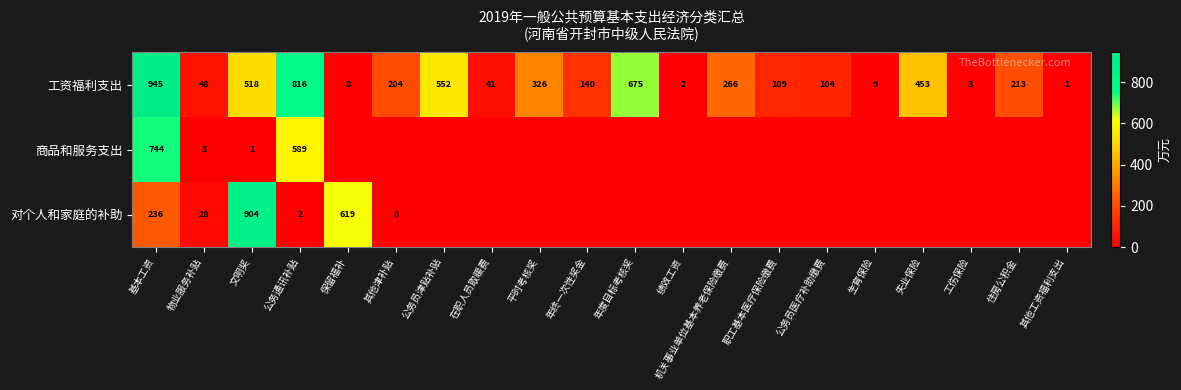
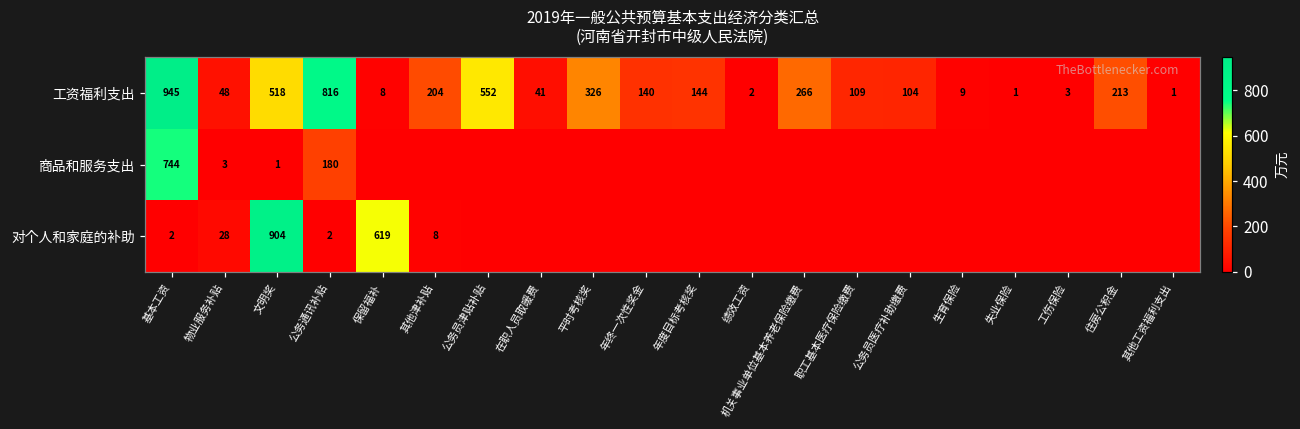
工资福利支出, 年度目标考核奖: 675 -> 144
工资福利支出, 失业保险: 453 -> 1
商品和服务支出, 公务通讯补贴: 589 -> 180
对个人和家庭的补助, 基本工资: 236 -> 2
